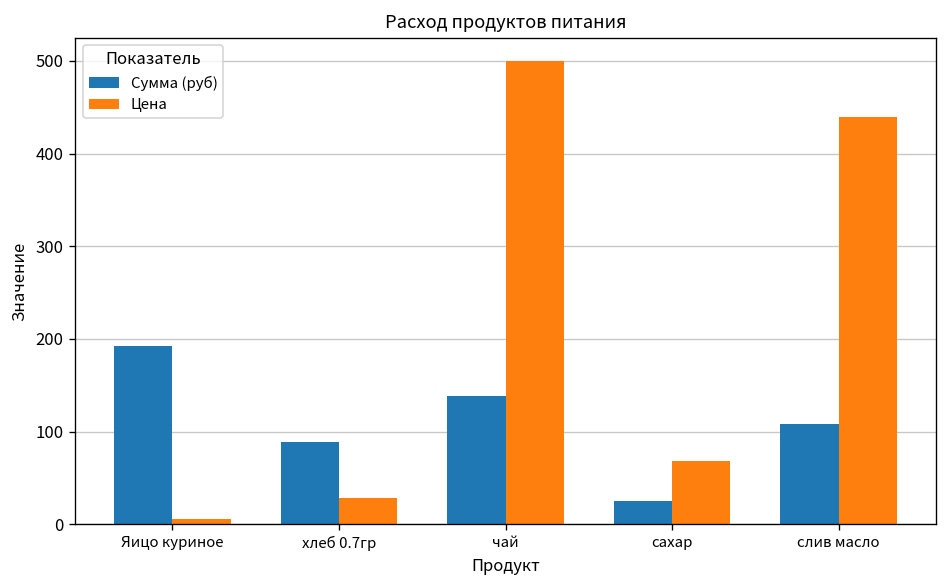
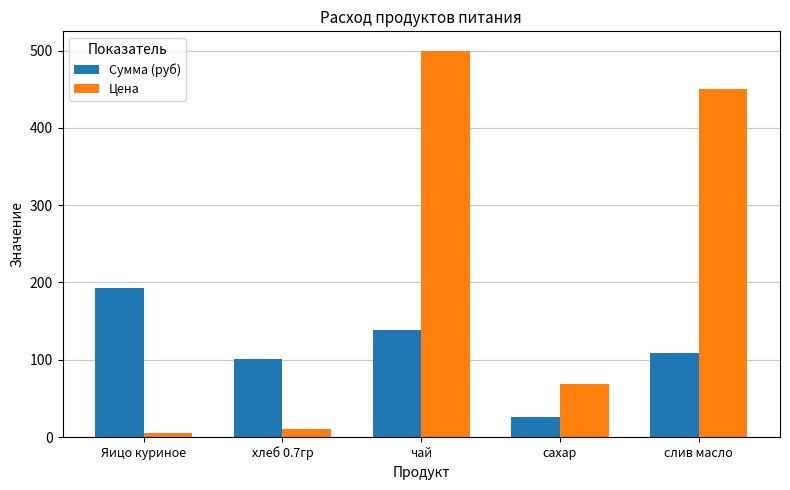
Сумма (руб), хлеб 0.7гр: 90 -> 100
Цена, хлеб 0.7гр: 30 -> 10
Цена, слив масло: 440 -> 450
